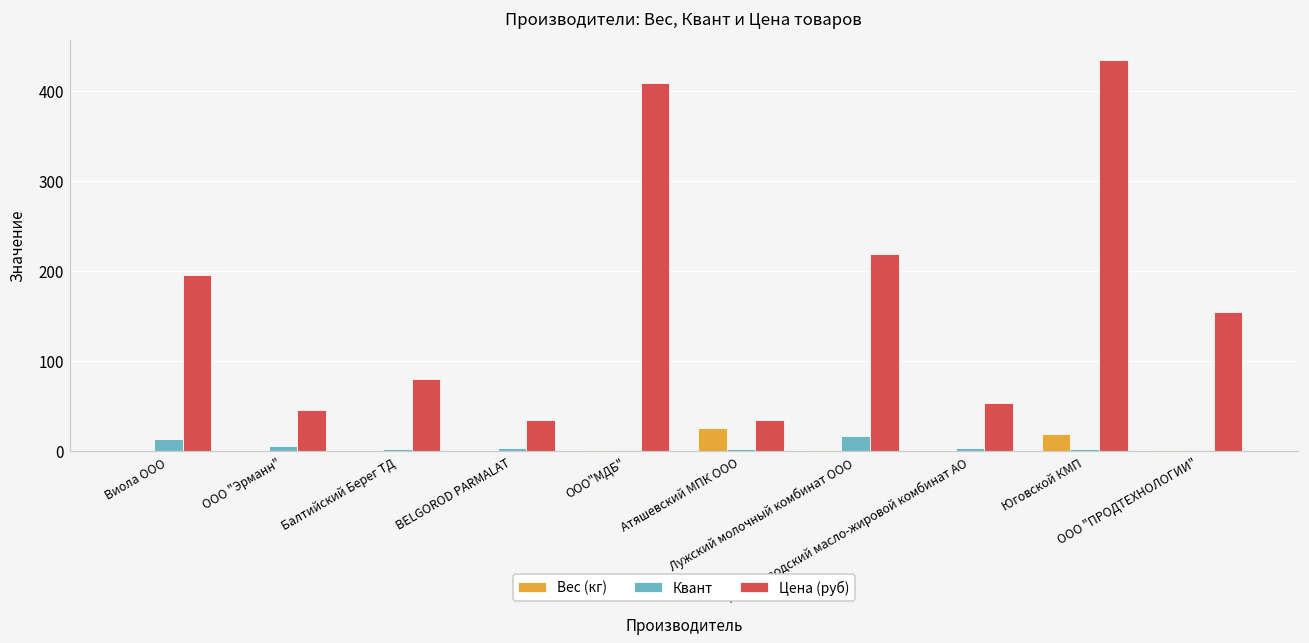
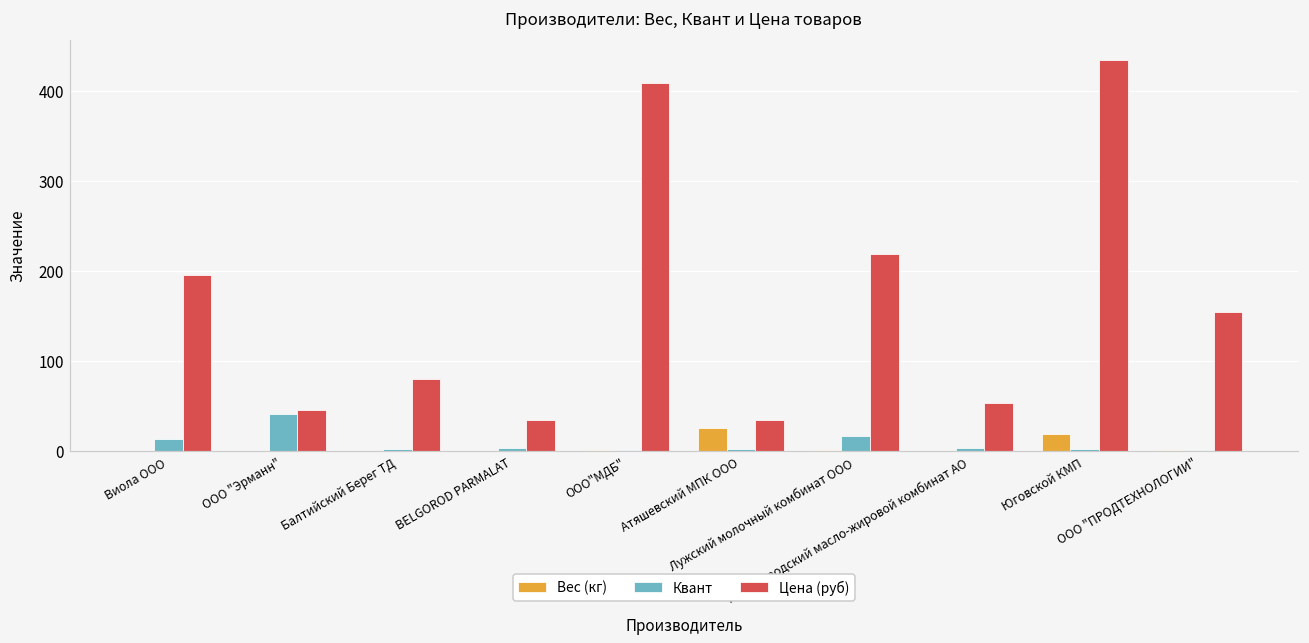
Квант, ООО "Эрманн": 10 -> 40
